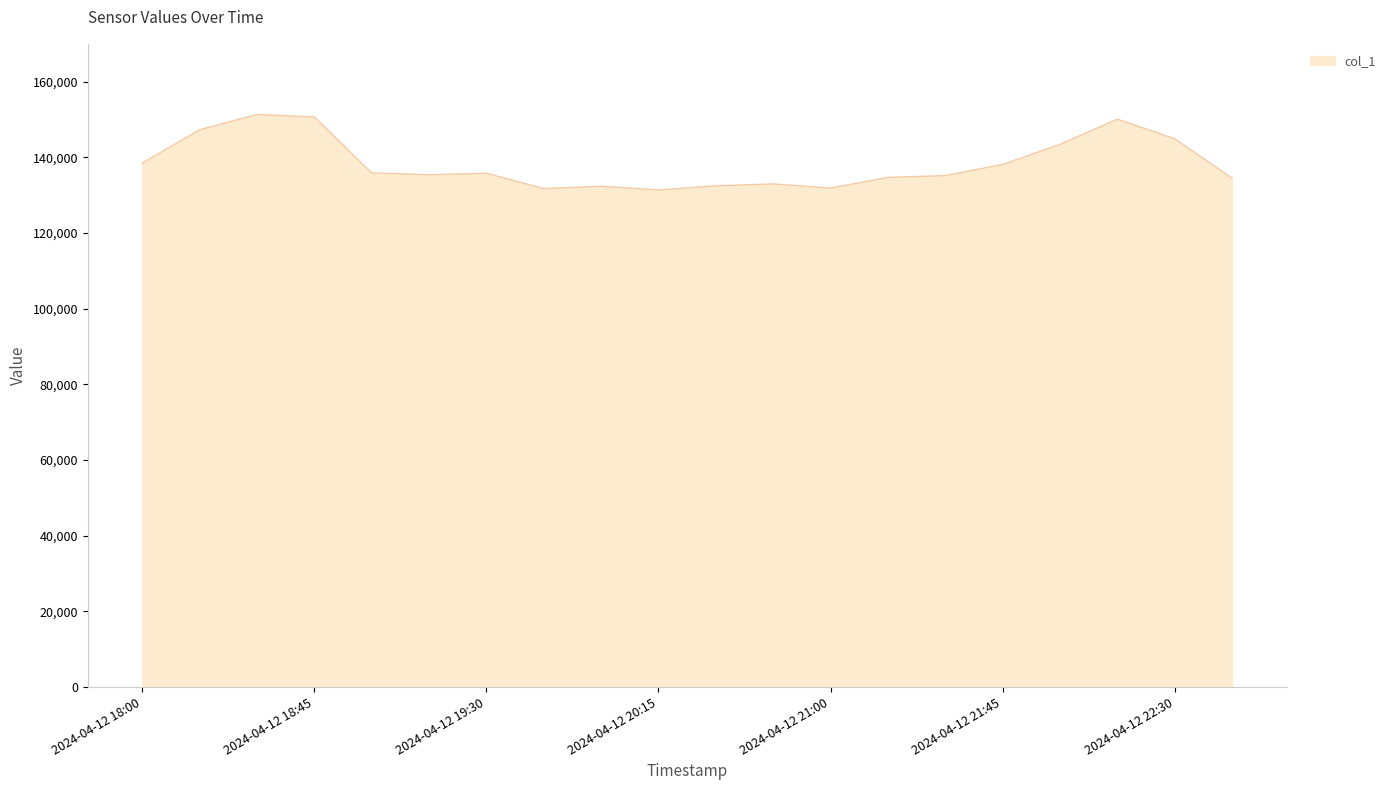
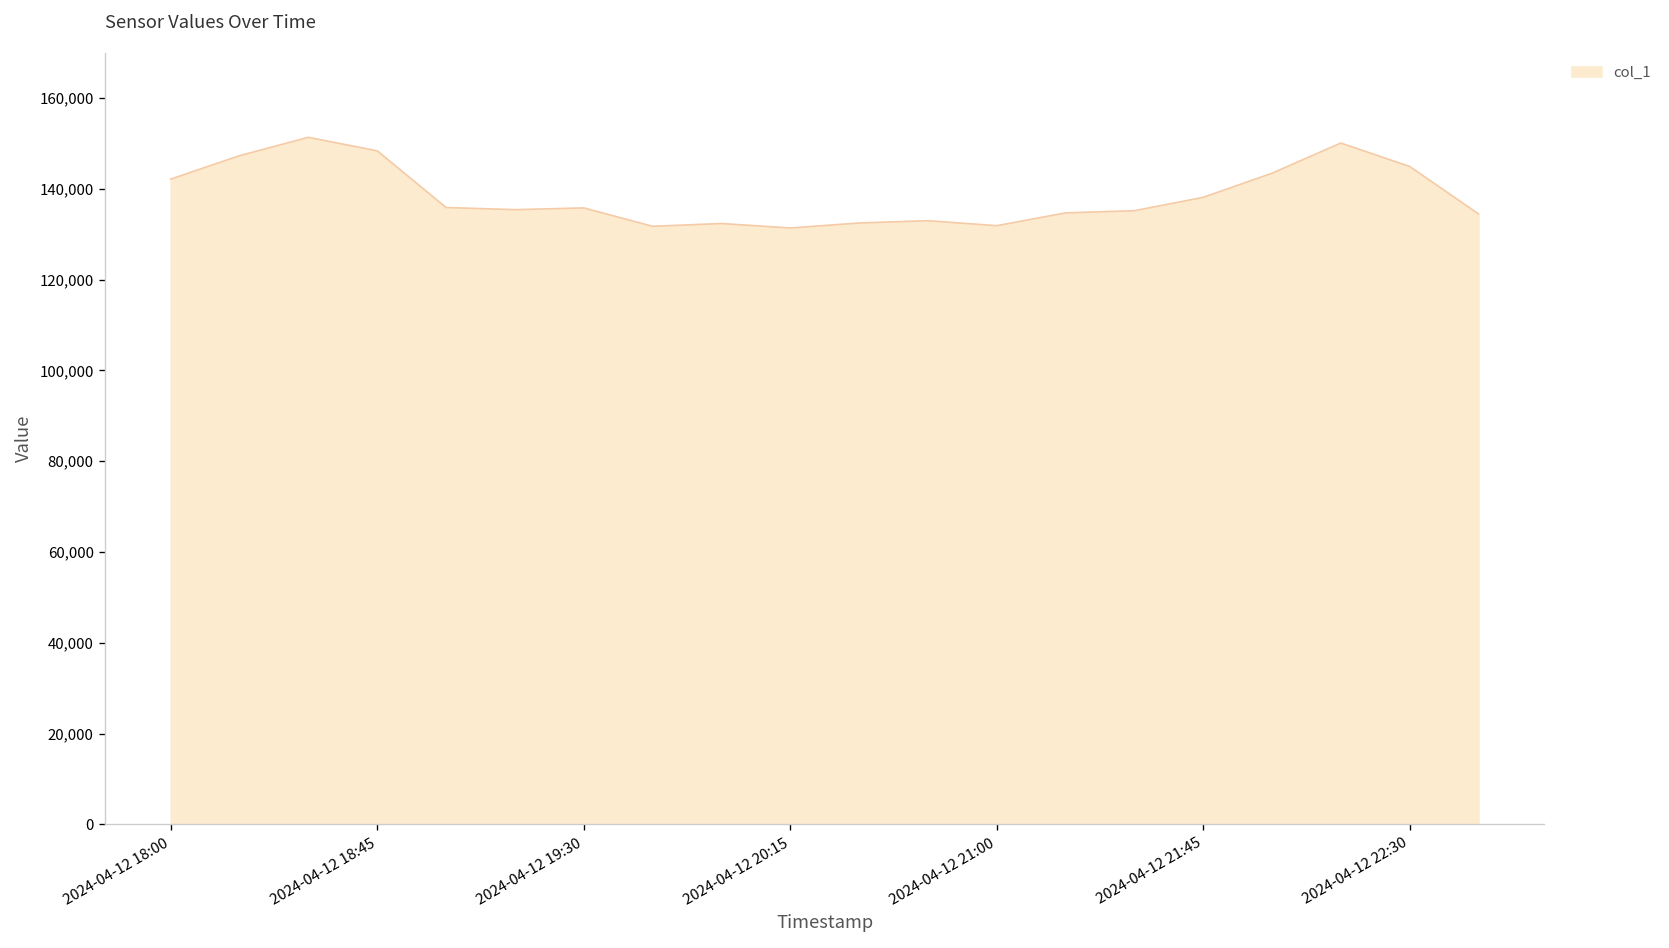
2024-04-12 18:00: 138,000 -> 142,000
2024-04-12 18:45: 151,000 -> 148,000
